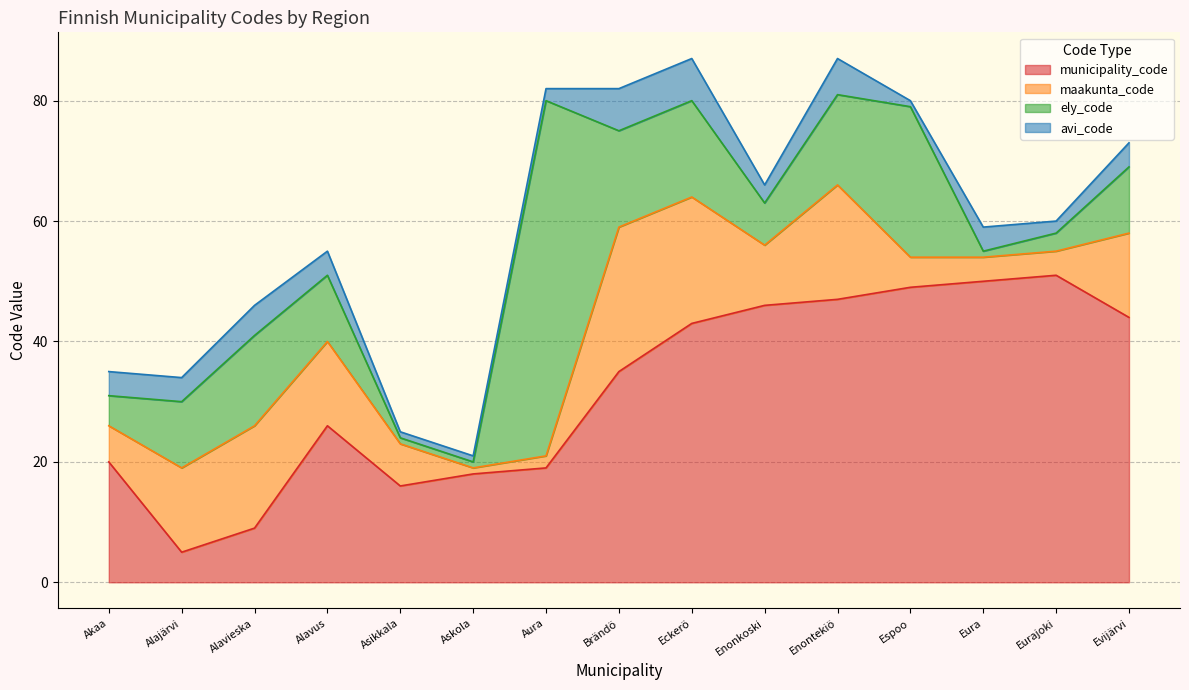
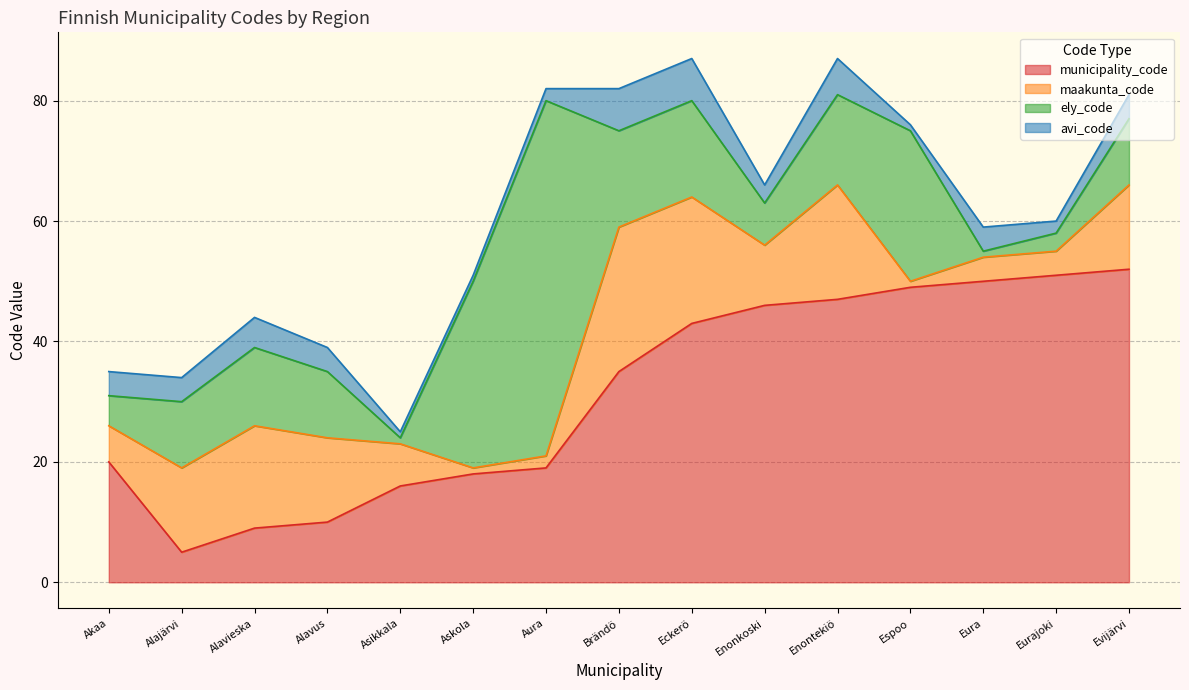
ely_code, Alavieska: 15 -> 13
municipality_code, Alavus: 26 -> 10
ely_code, Askola: 1 -> 31
maakunta_code, Espoo: 5 -> 1
municipality_code, Evijärvi: 44 -> 52
